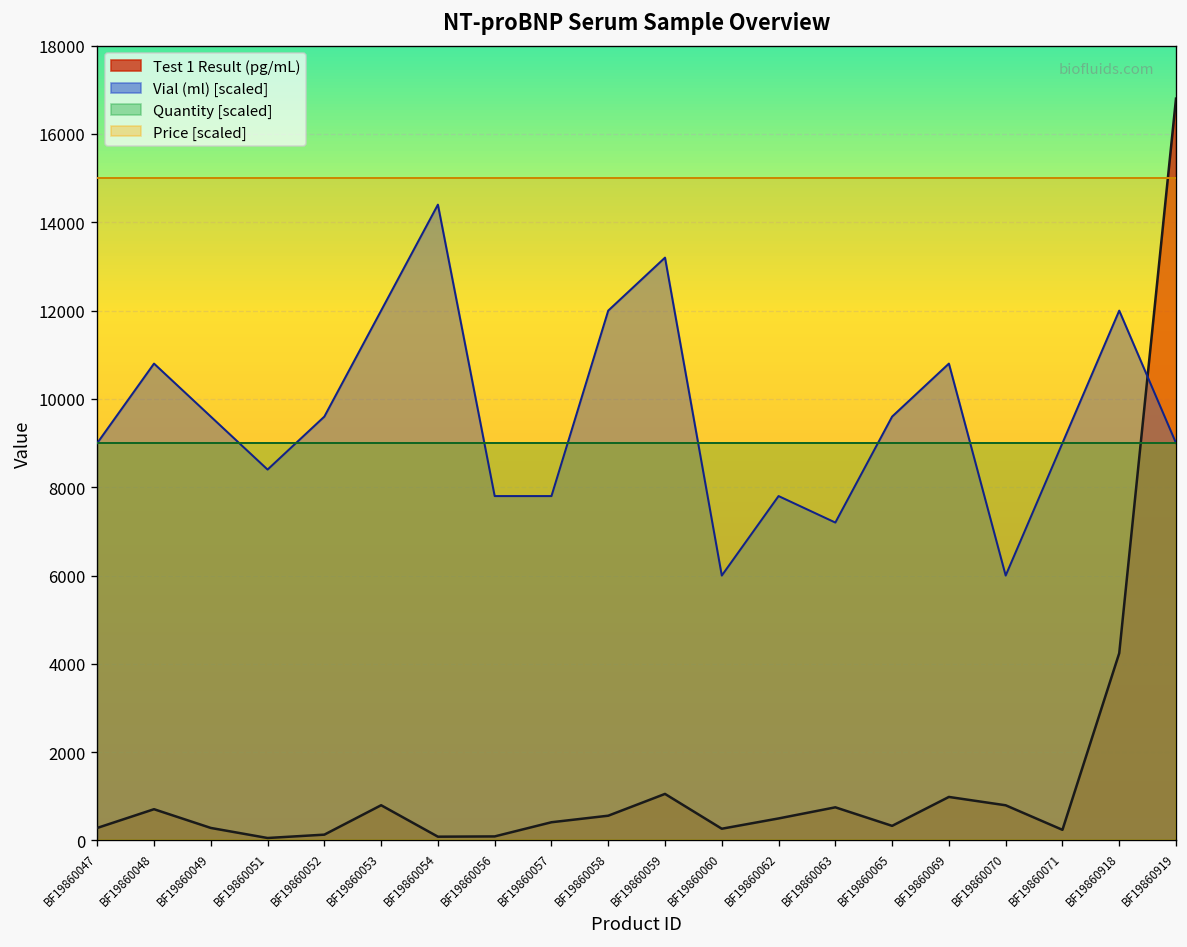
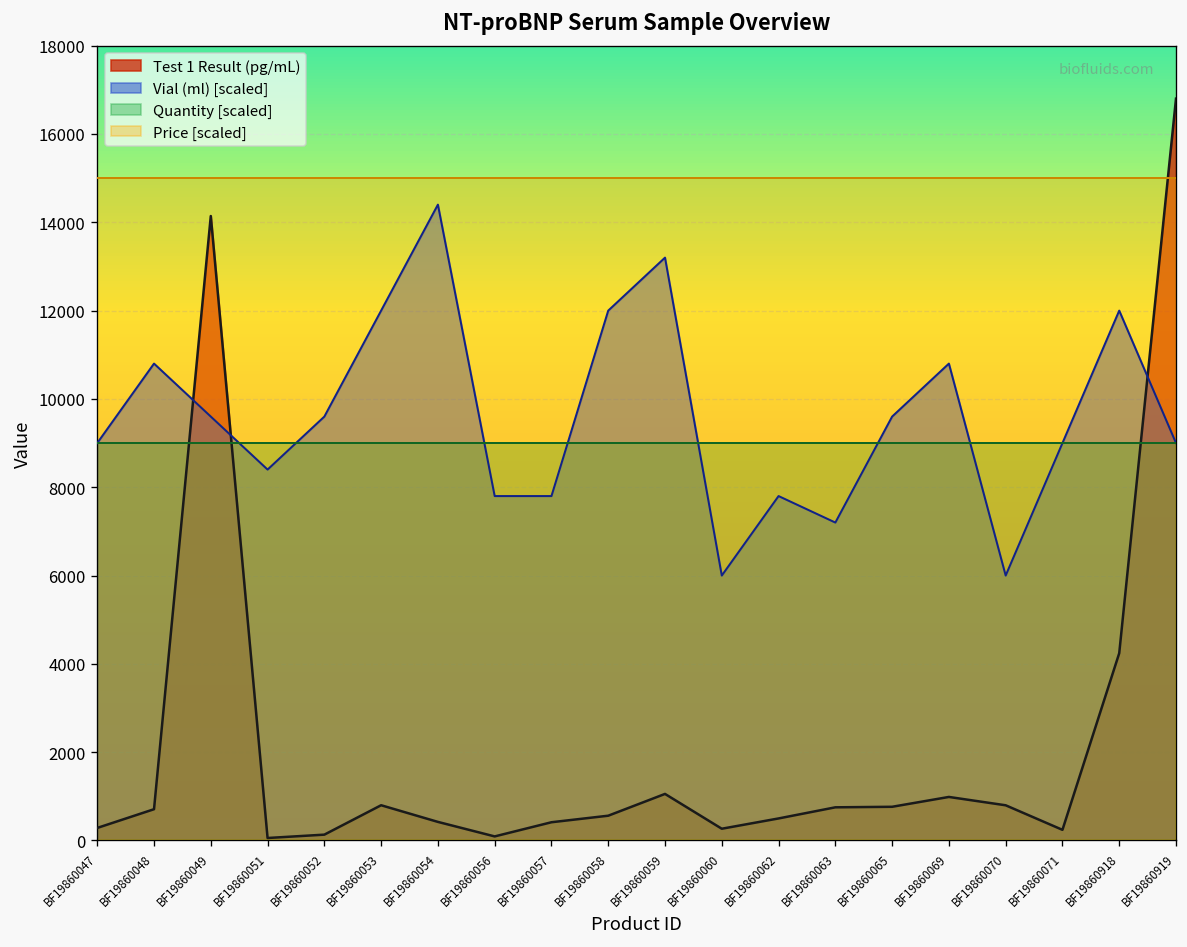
Test 1 Result (pg/mL), BF19860049: 300 -> 14100
Test 1 Result (pg/mL), BF19860054: 100 -> 400
Test 1 Result (pg/mL), BF19860065: 300 -> 800
